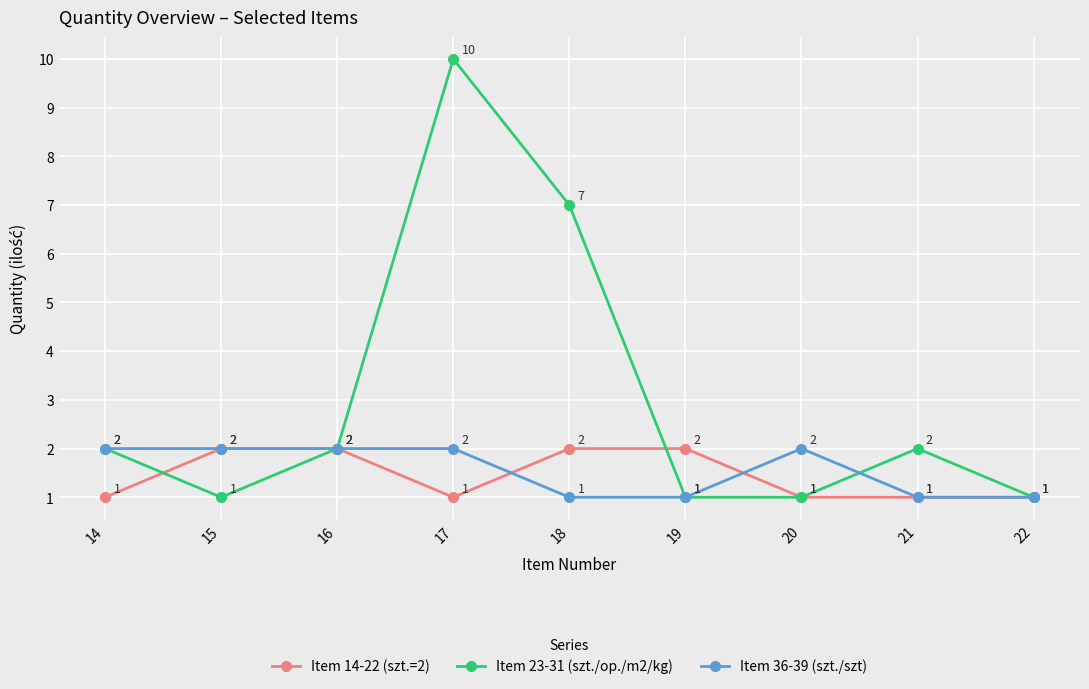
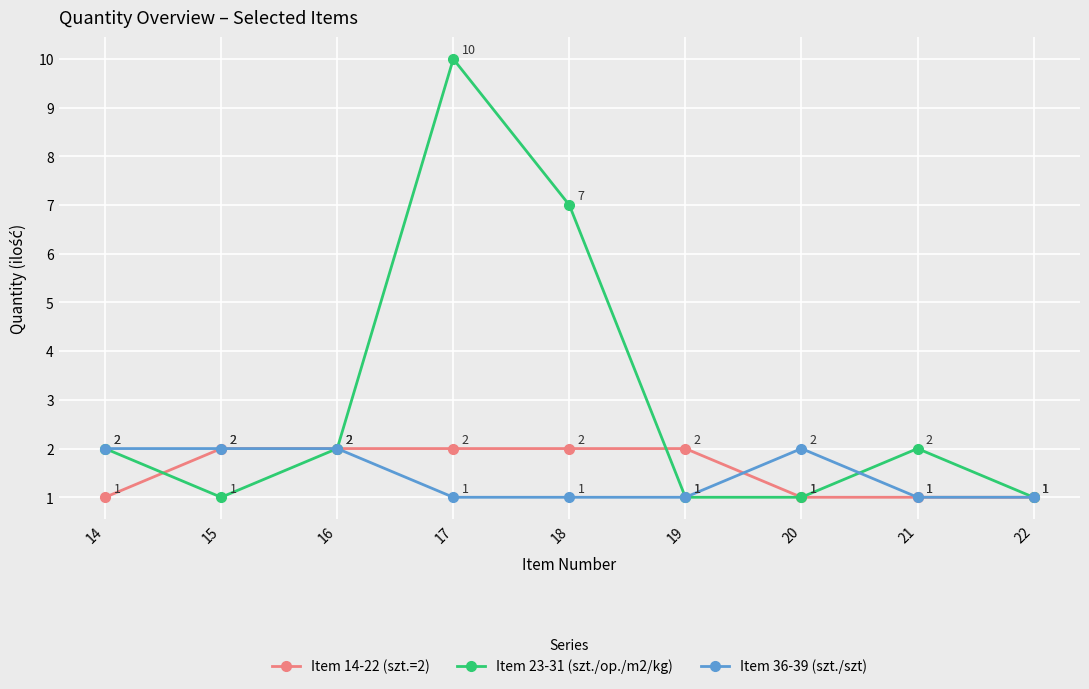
Item 14-22 (szt.=2), 17: 1 -> 2
Item 36-39 (szt./szt), 17: 2 -> 1
